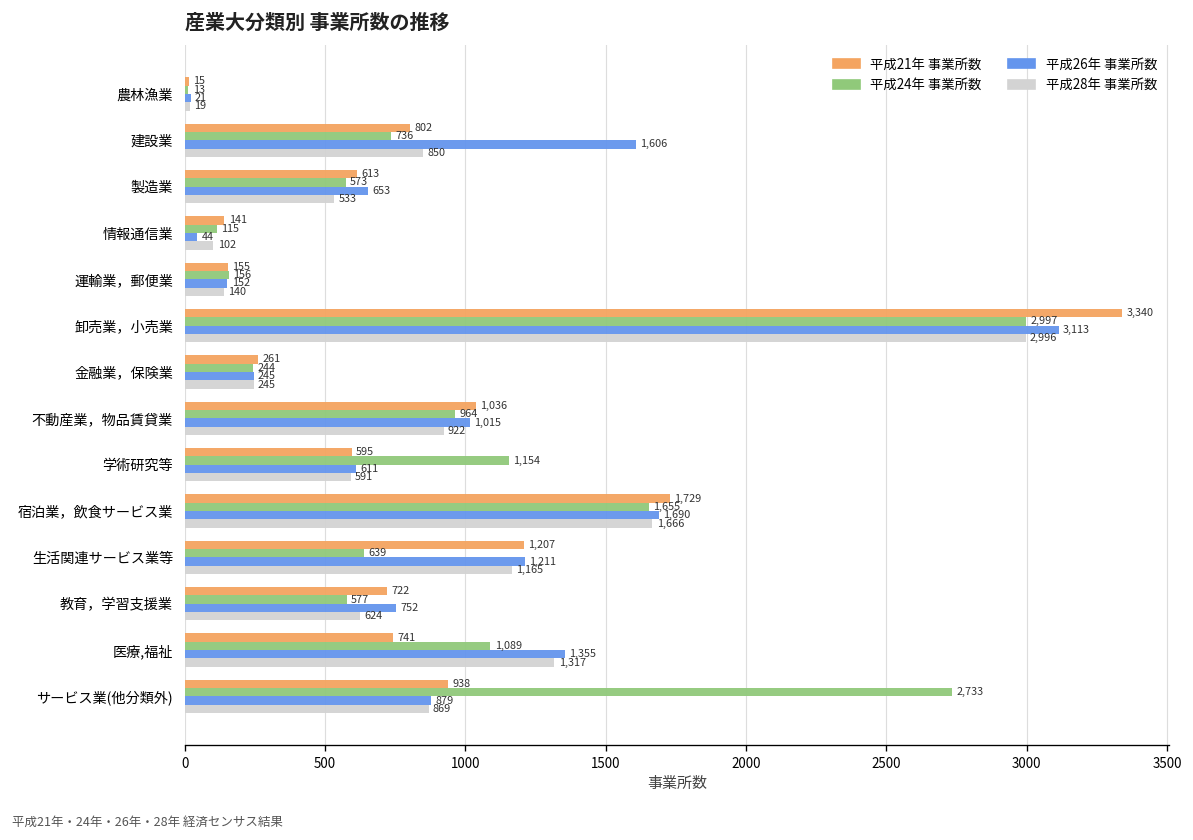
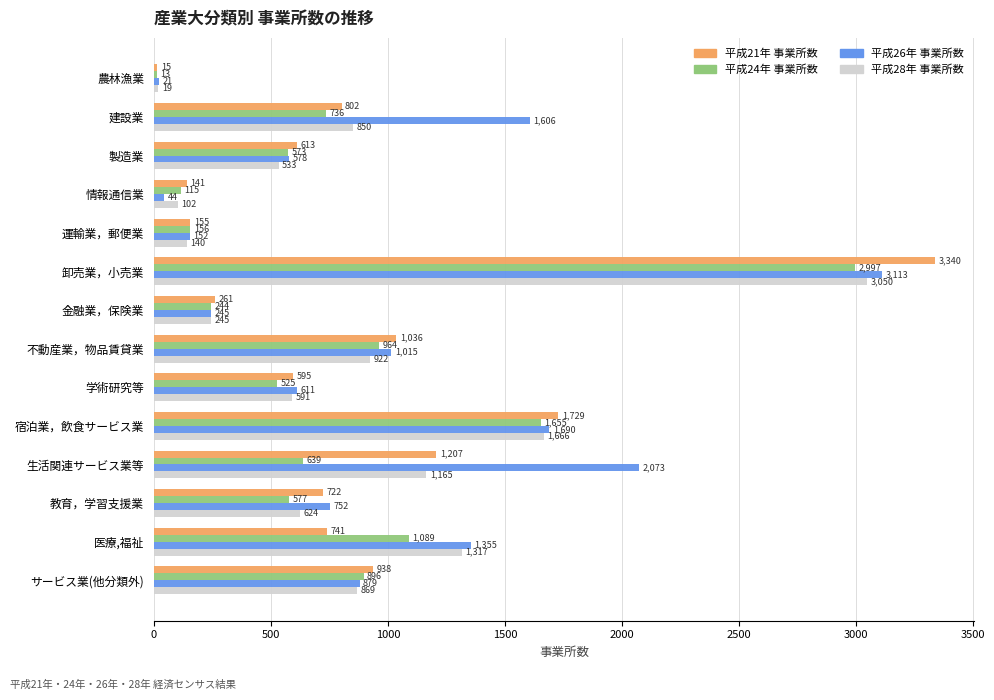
平成26年 事業所数, 製造業: 653 -> 578
平成28年 事業所数, 卸売業，小売業: 2,996 -> 3,050
平成24年 事業所数, 学術研究等: 1,154 -> 525
平成26年 事業所数, 生活関連サービス業等: 1,211 -> 2,073
平成24年 事業所数, サービス業(他分類外): 2,733 -> 896
